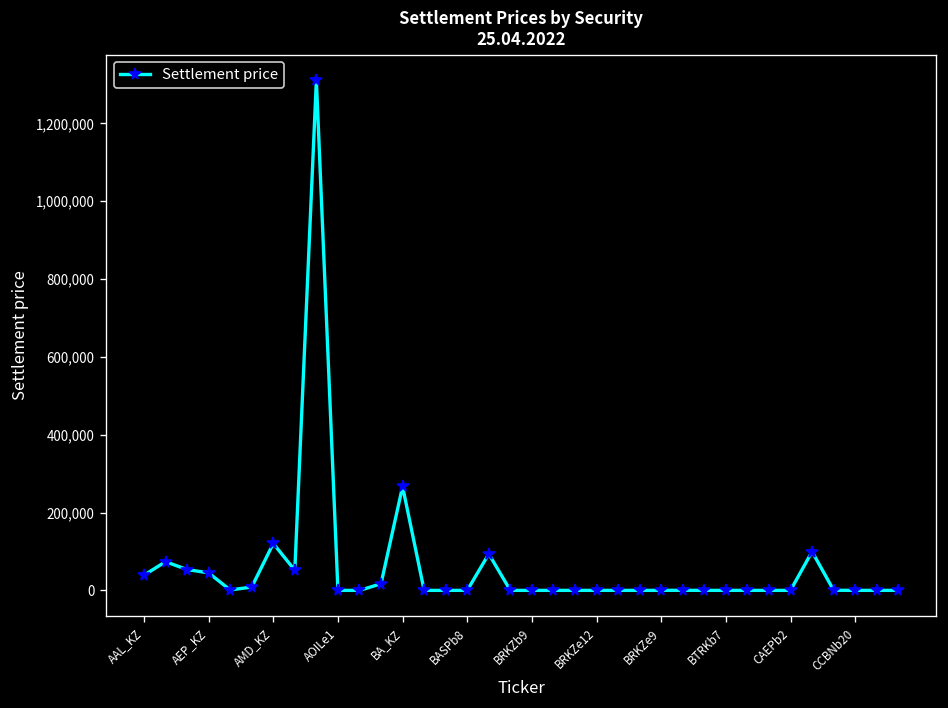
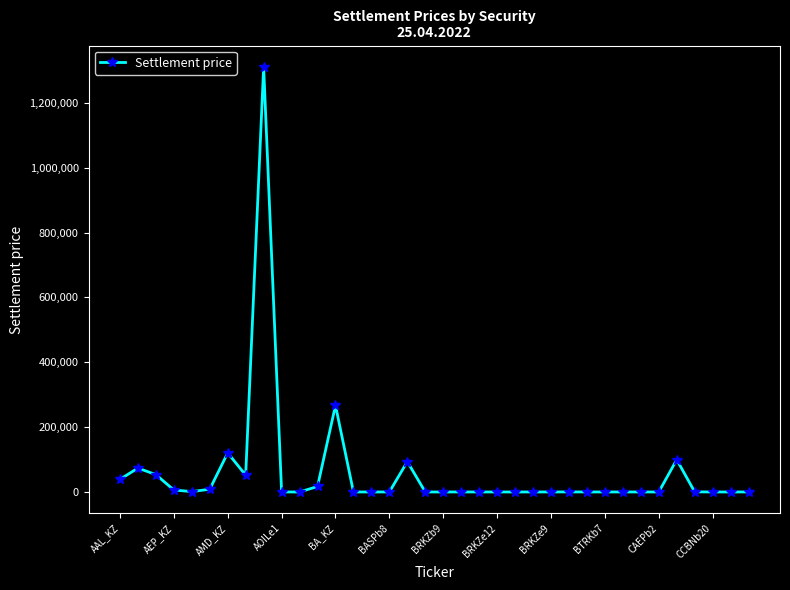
AEP_KZ: 50,000 -> 10,000
